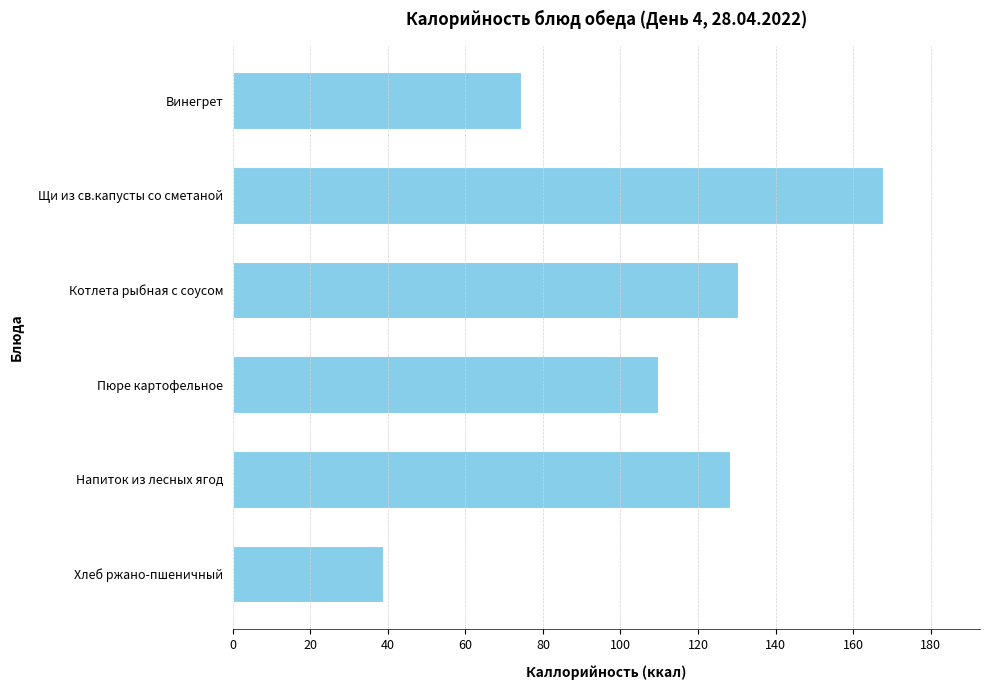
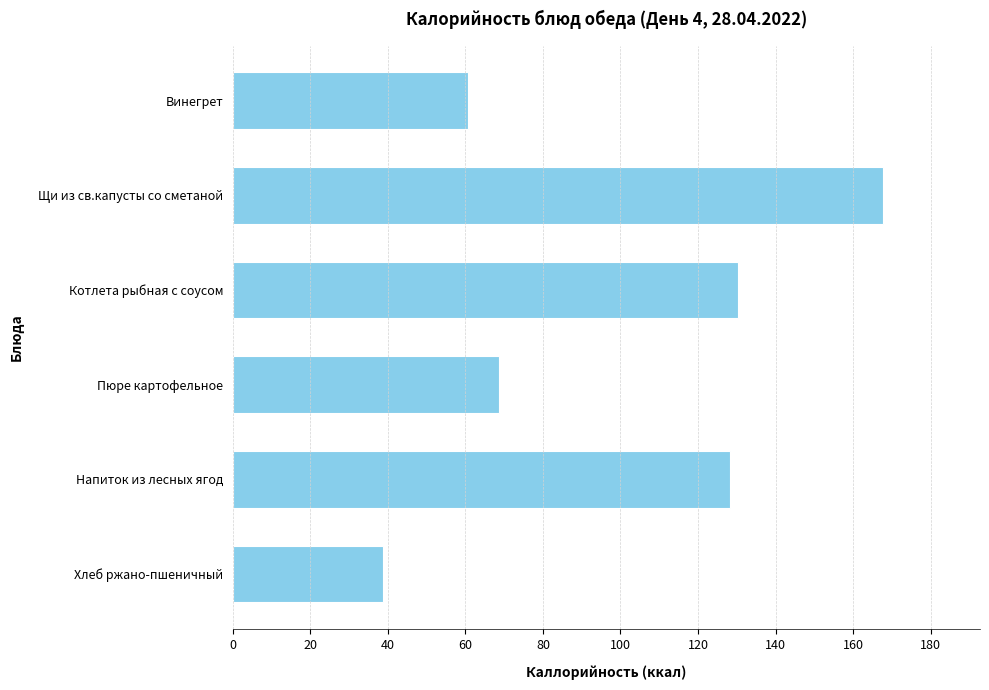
Винегрет: 74 -> 61
Пюре картофельное: 110 -> 69
